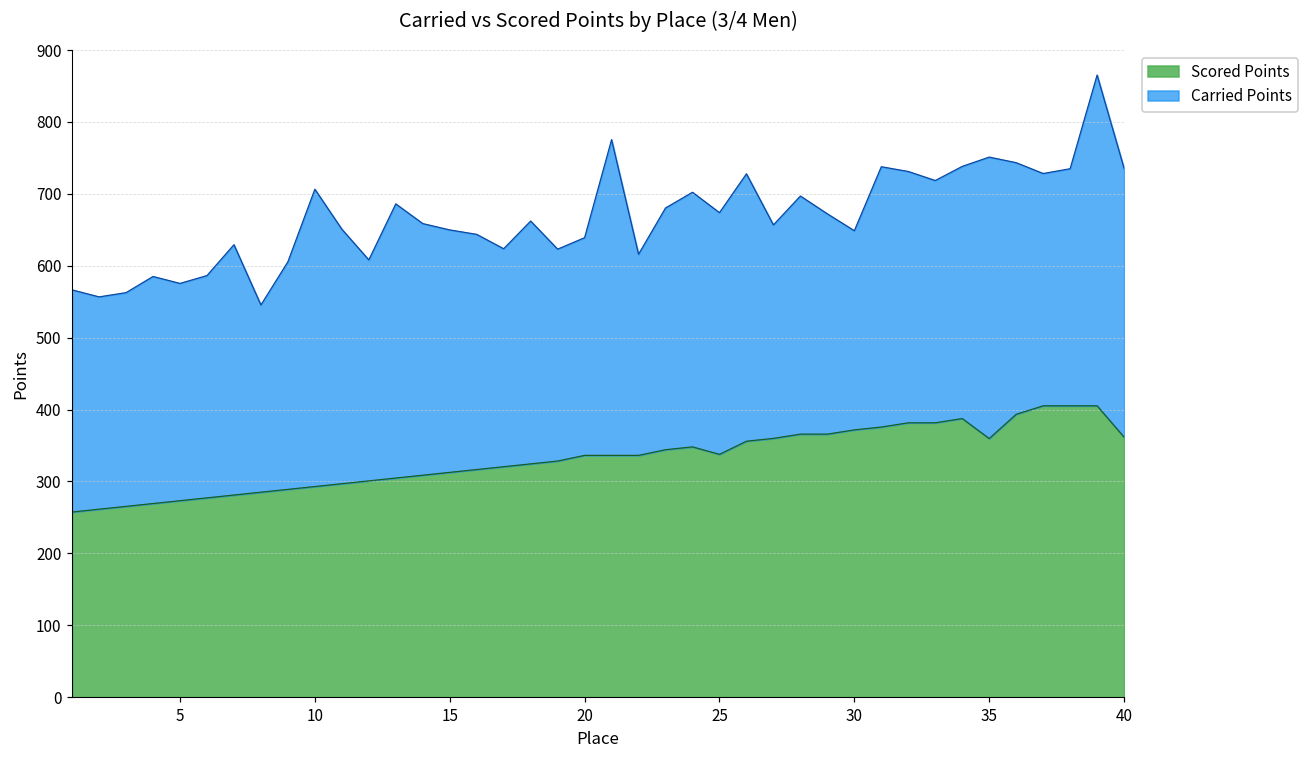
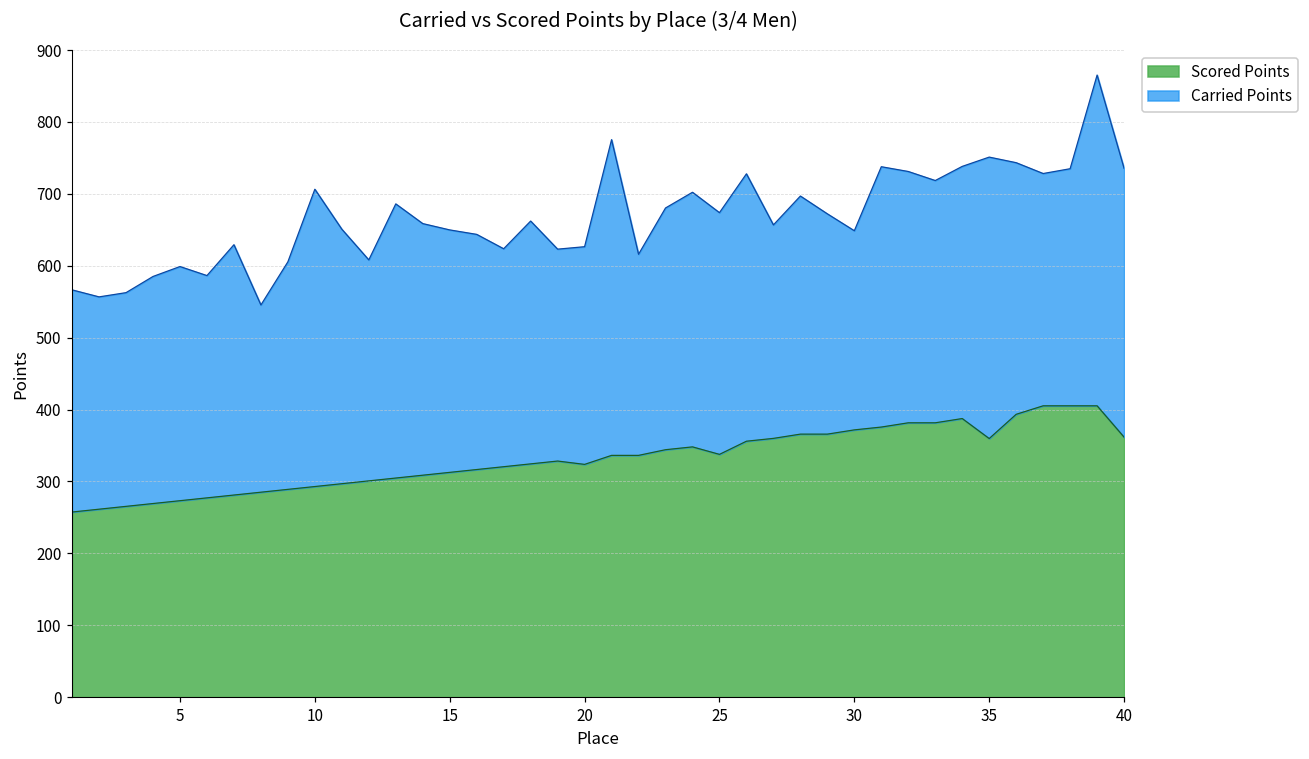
Carried Points, 5: 300 -> 330
Scored Points, 20: 340 -> 320
